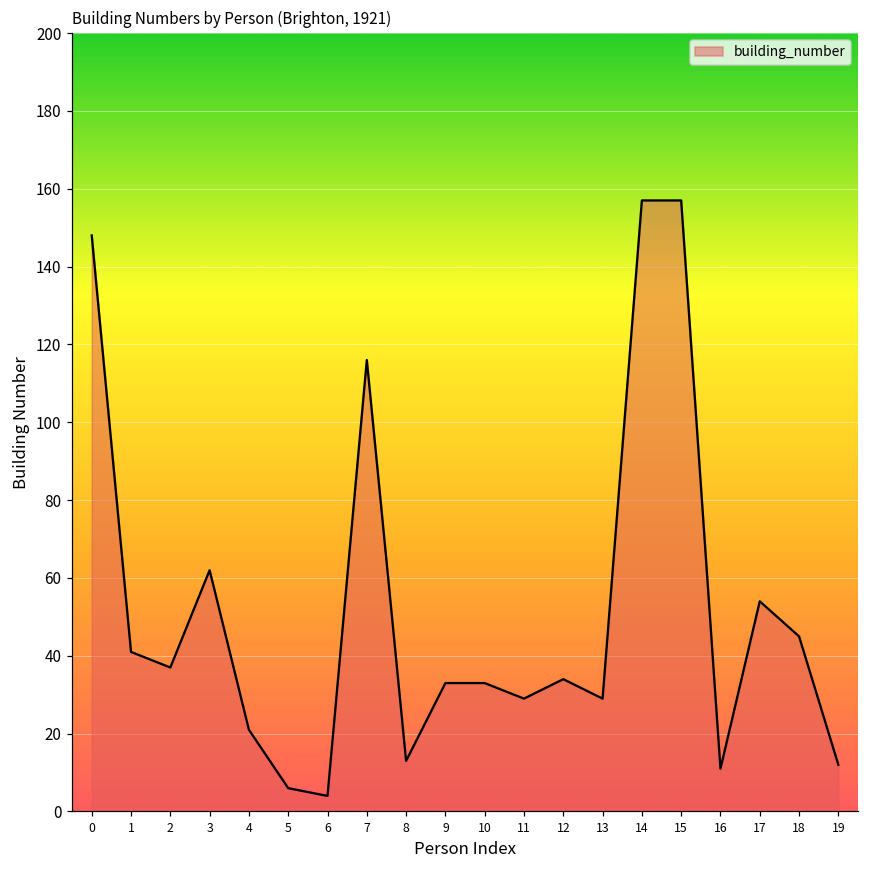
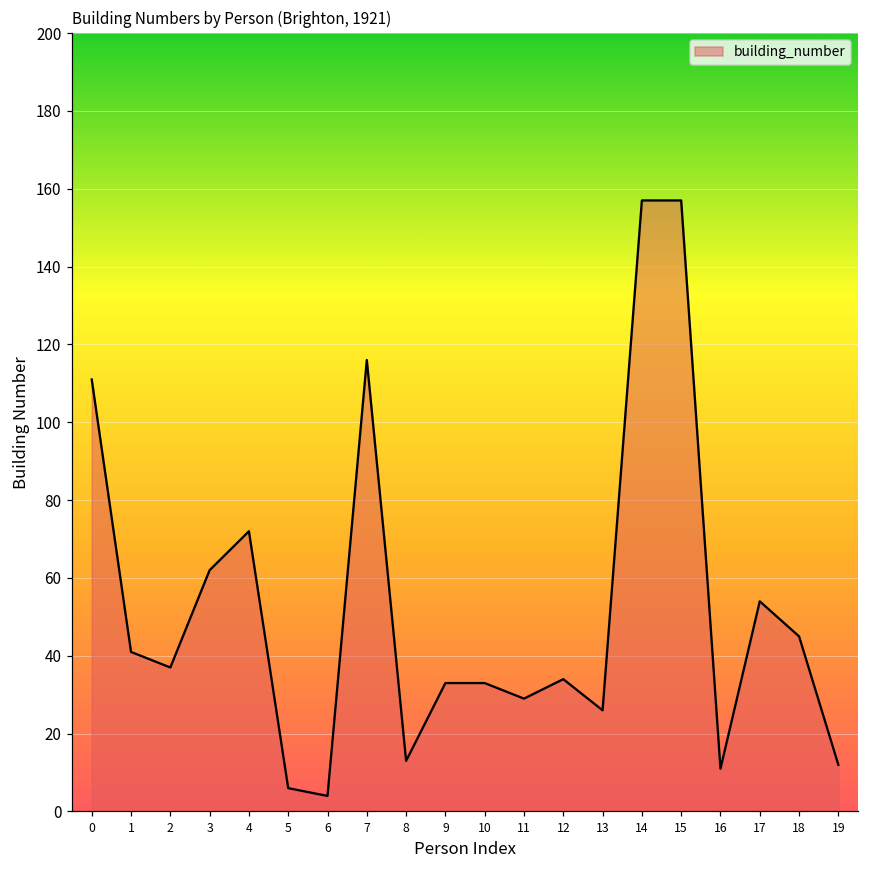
0: 148 -> 111
4: 21 -> 72
13: 29 -> 26
